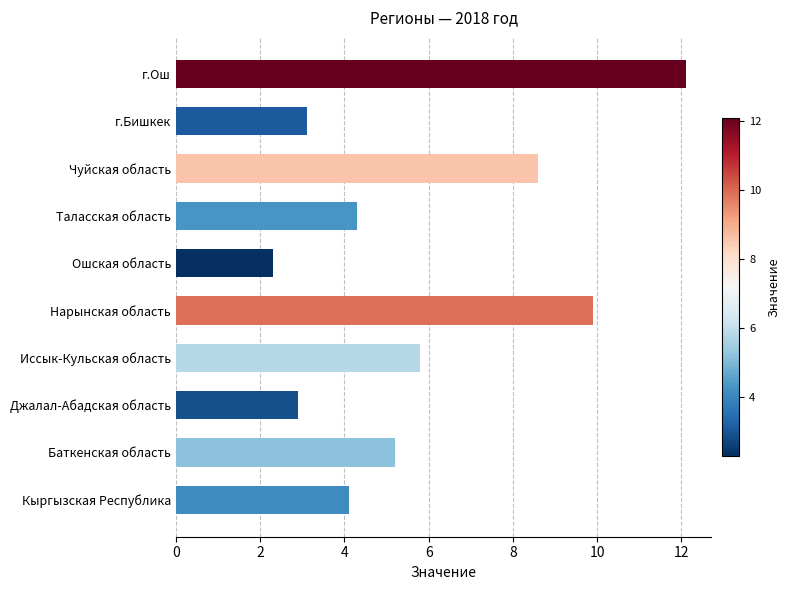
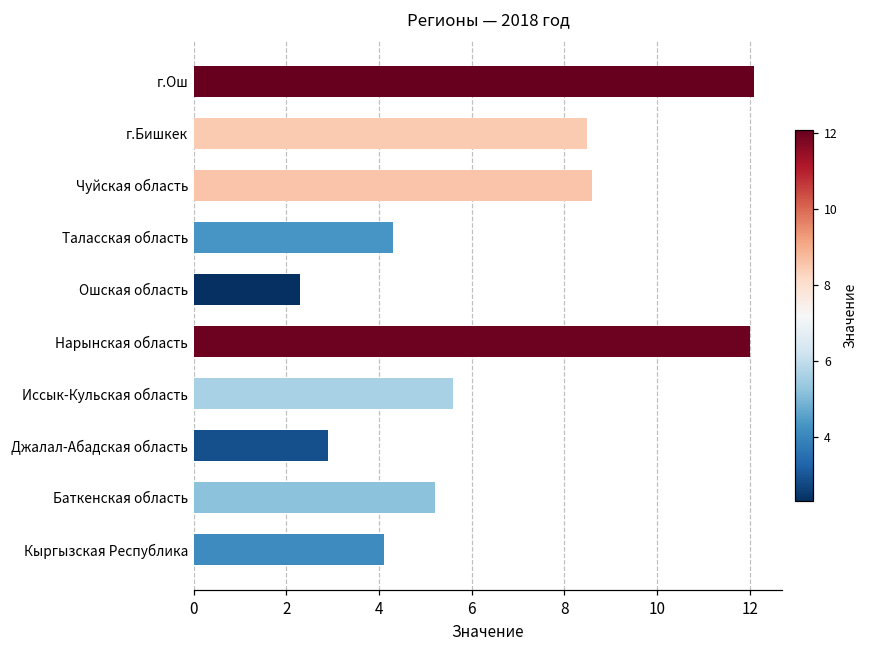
г.Бишкек: 3.1 -> 8.5
Нарынская область: 9.9 -> 12.0
Иссык-Кульская область: 5.8 -> 5.6
